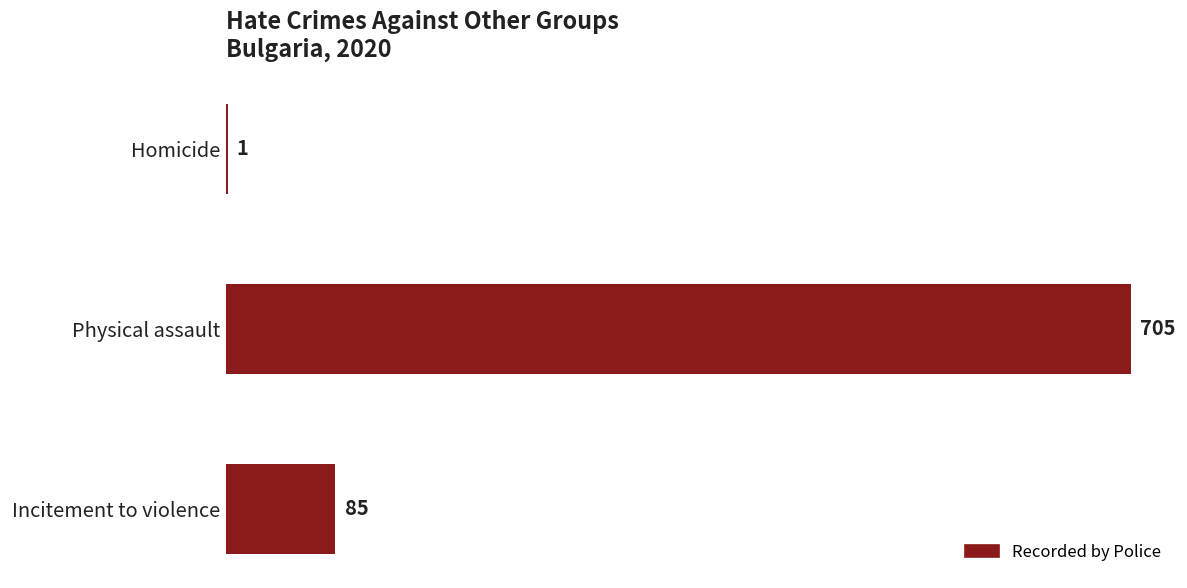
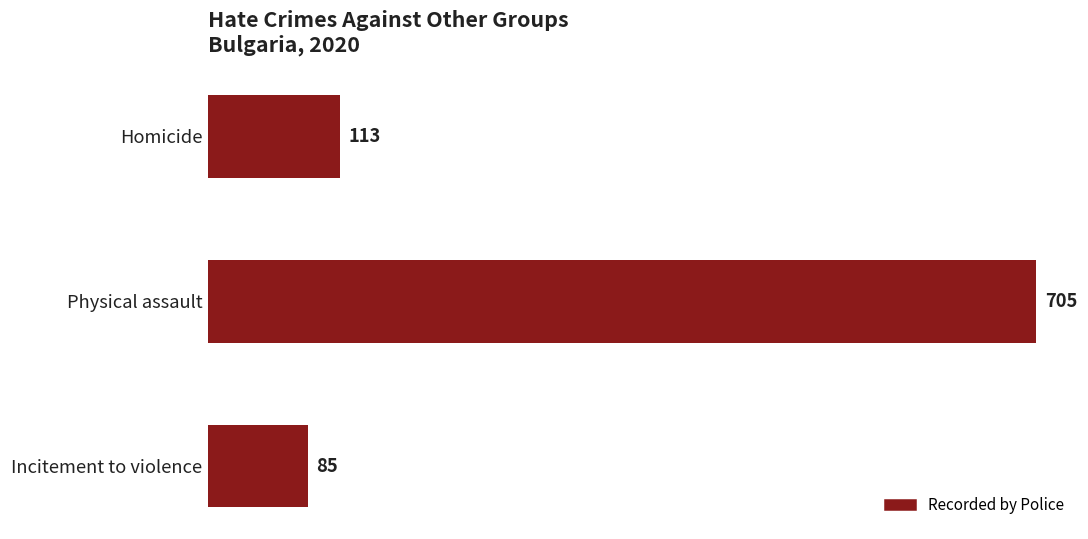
Homicide: 1 -> 113
